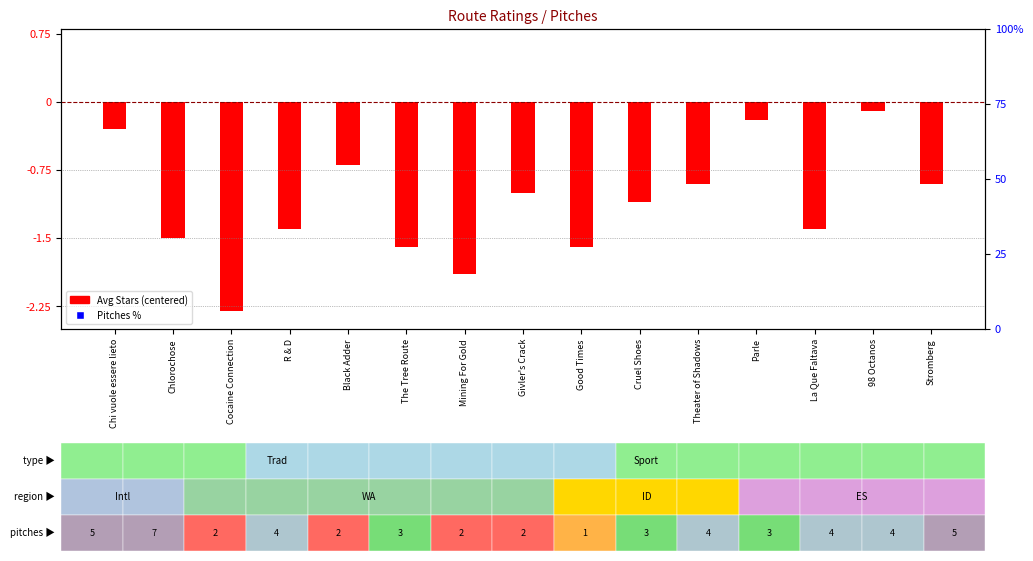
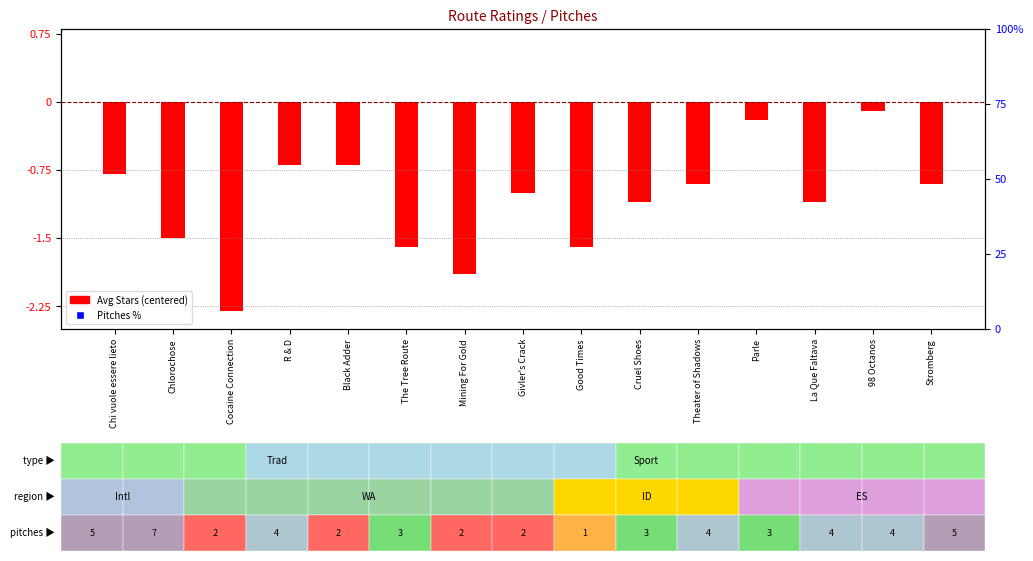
Avg Stars (centered), Chi vuole essere lieto: -0.3 -> -0.8
Avg Stars (centered), R & D: -1.4 -> -0.7
Avg Stars (centered), La Que Faltava: -1.4 -> -1.1
